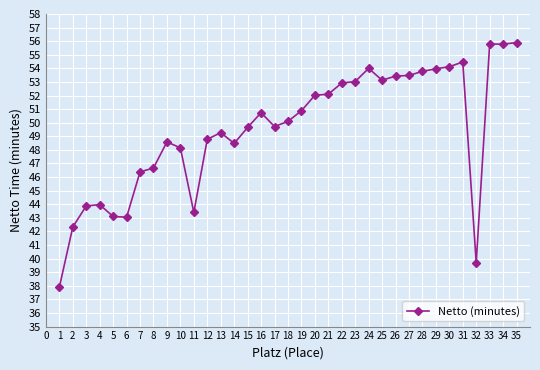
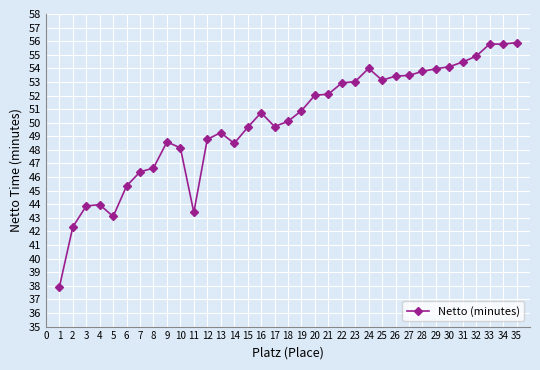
6: 43.1 -> 45.4
32: 39.7 -> 54.9
